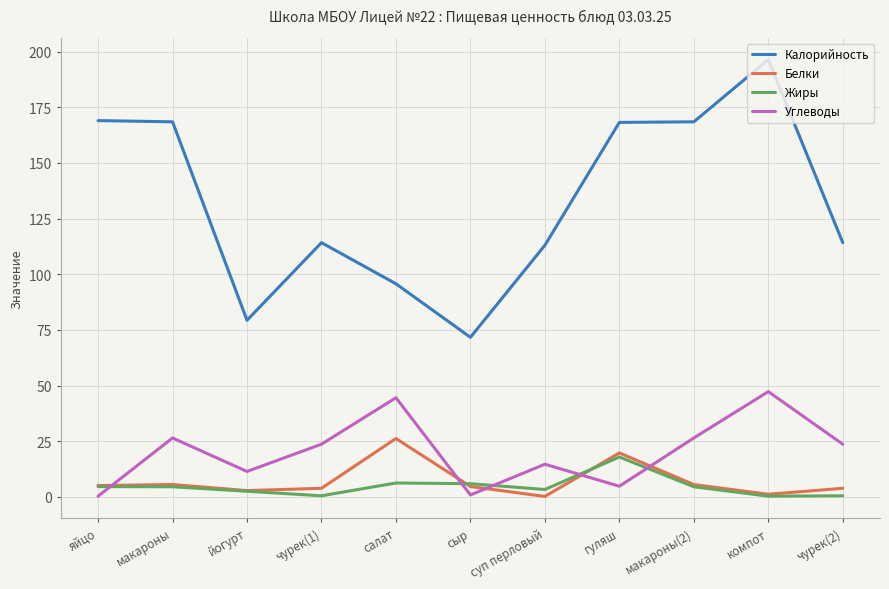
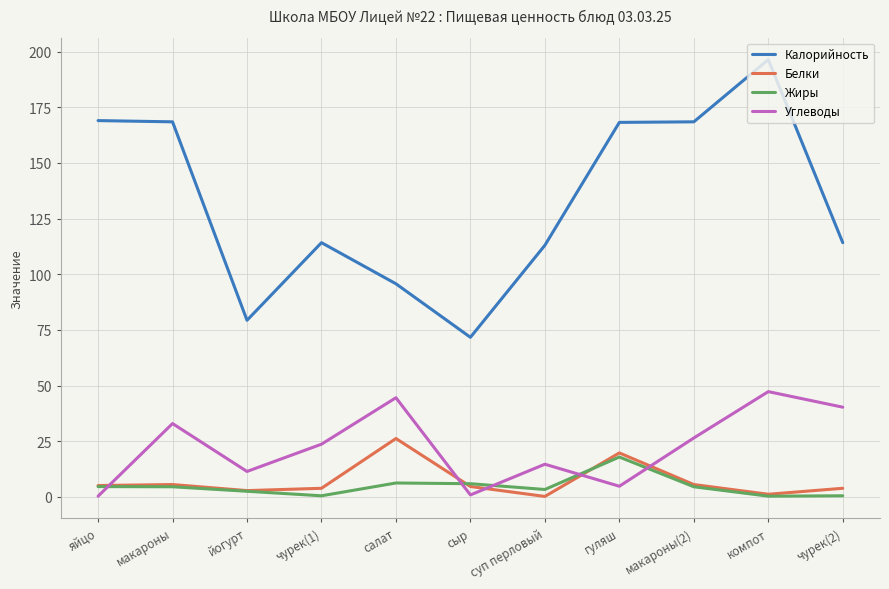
Углеводы, макароны: 26 -> 33
Углеводы, чурек(2): 24 -> 40
